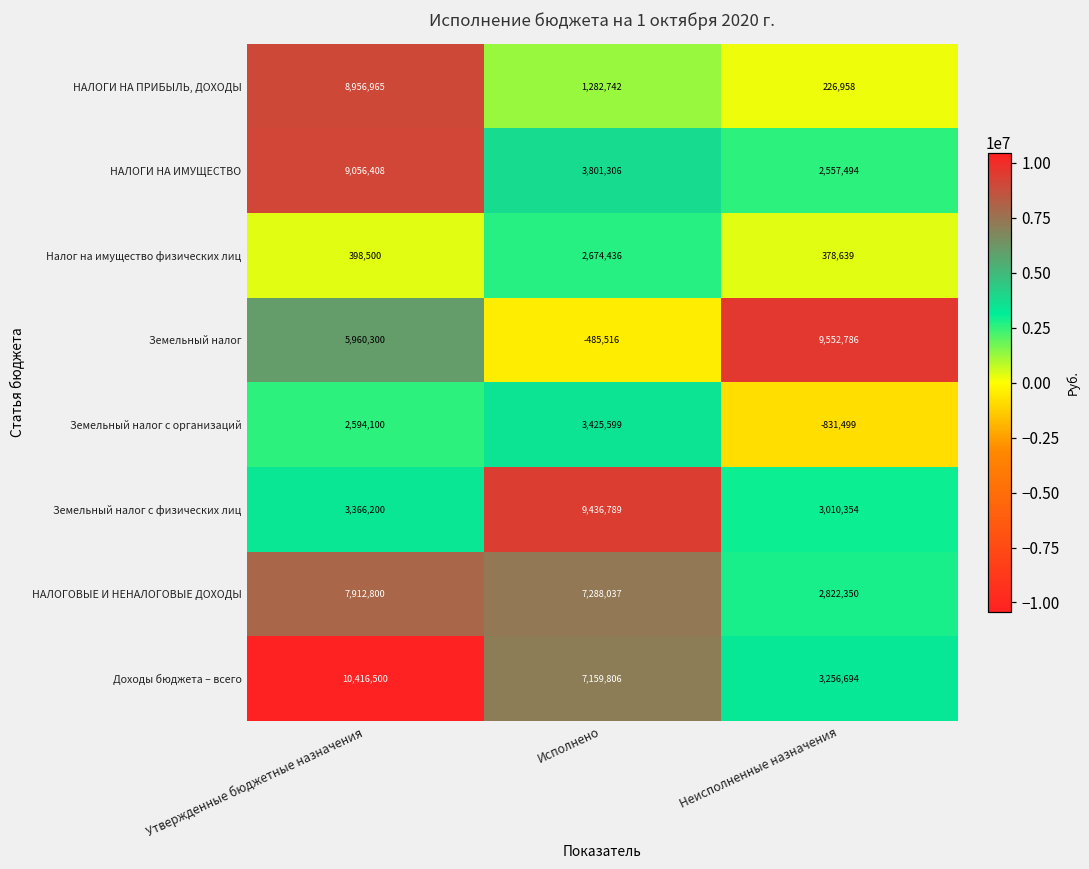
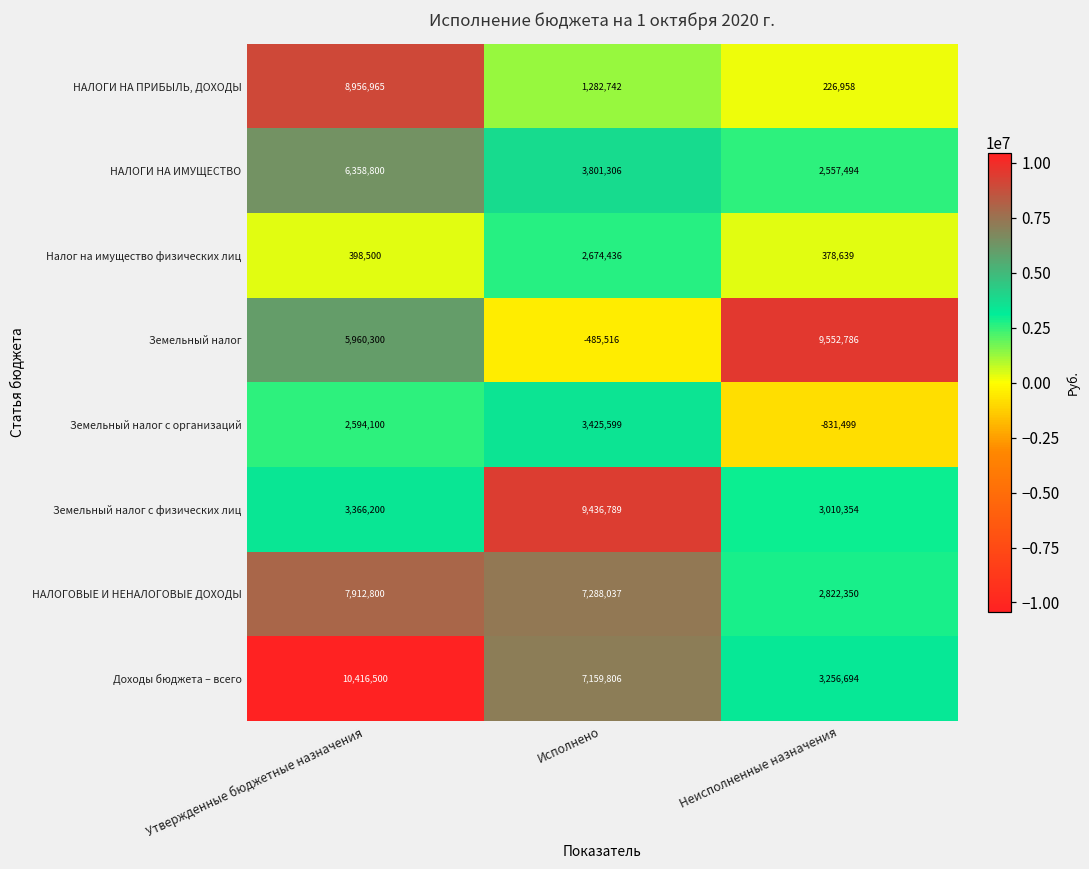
НАЛОГИ НА ИМУЩЕСТВО, Утвержденные бюджетные назначения: 9,056,408 -> 6,358,800
